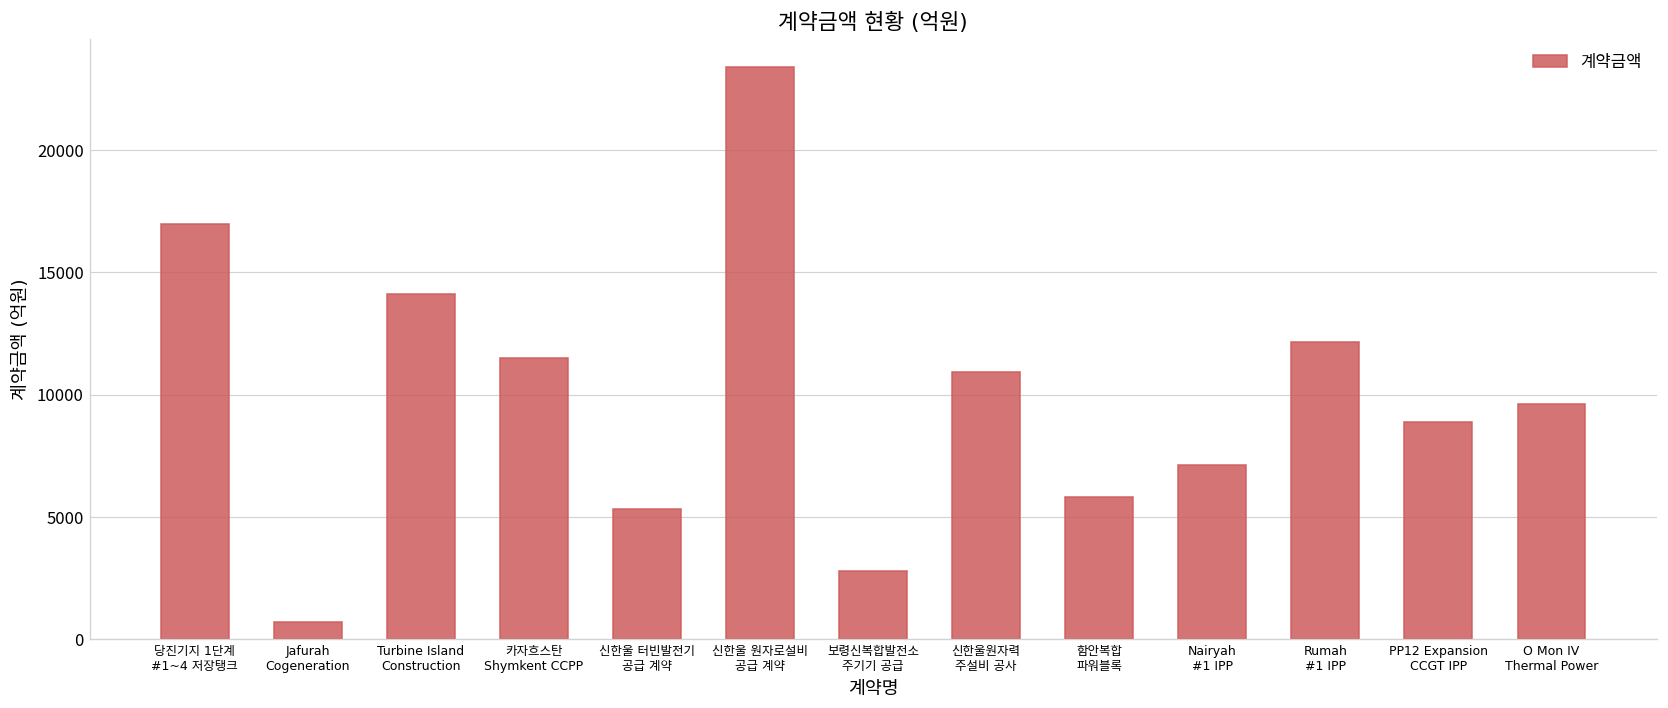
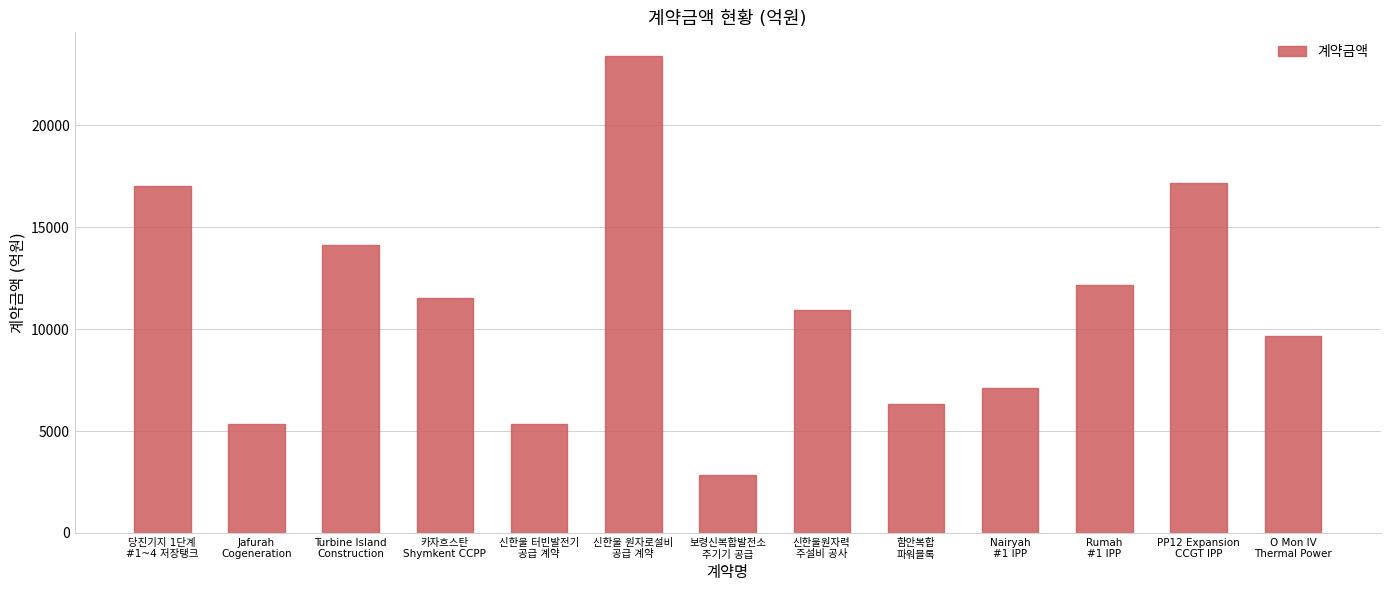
Jafurah Cogeneration: 700 -> 5400
함안복합 파워블록: 5800 -> 6300
PP12 Expansion CCGT IPP: 8900 -> 17200
